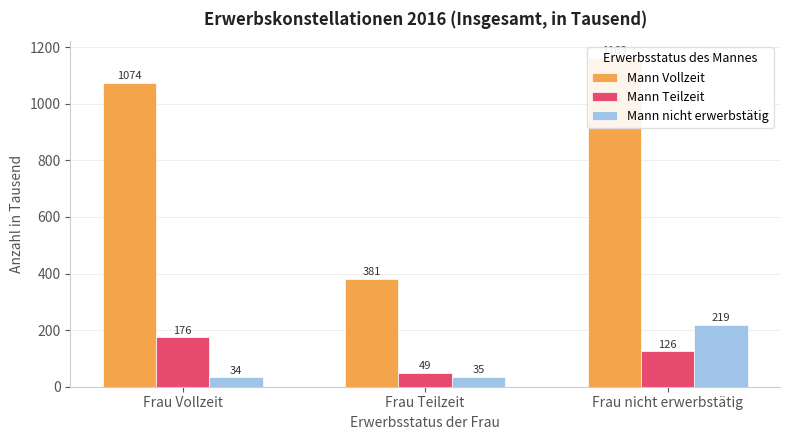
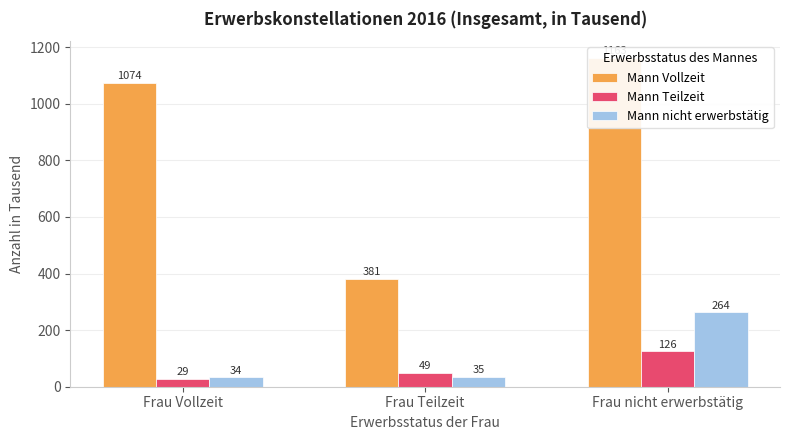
Mann Teilzeit, Frau Vollzeit: 176 -> 29
Mann nicht erwerbstätig, Frau nicht erwerbstätig: 219 -> 264
